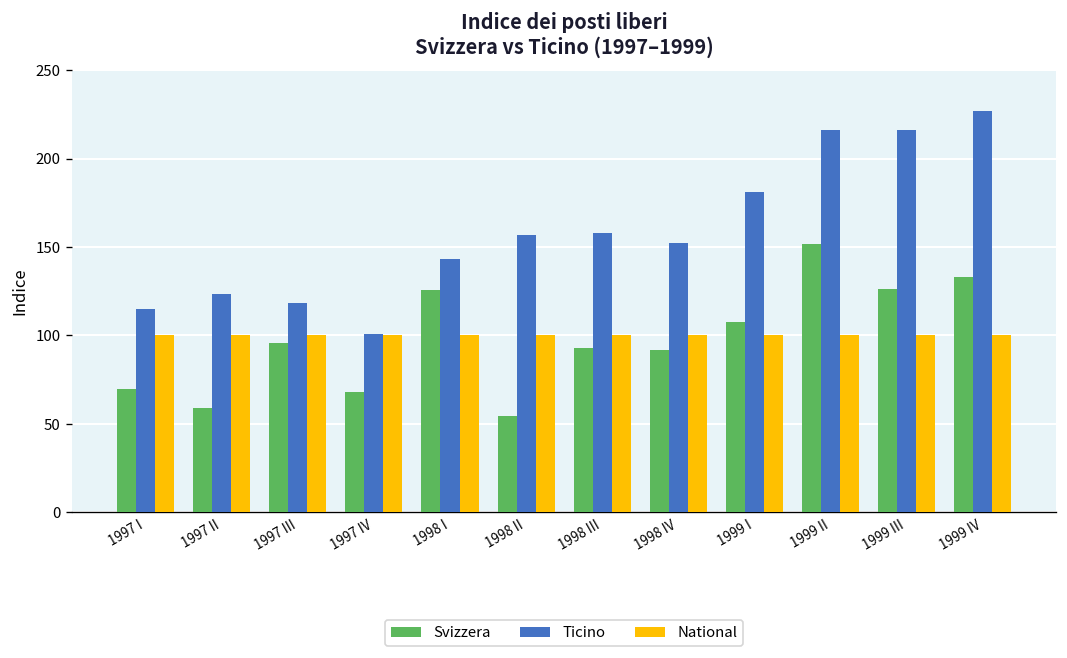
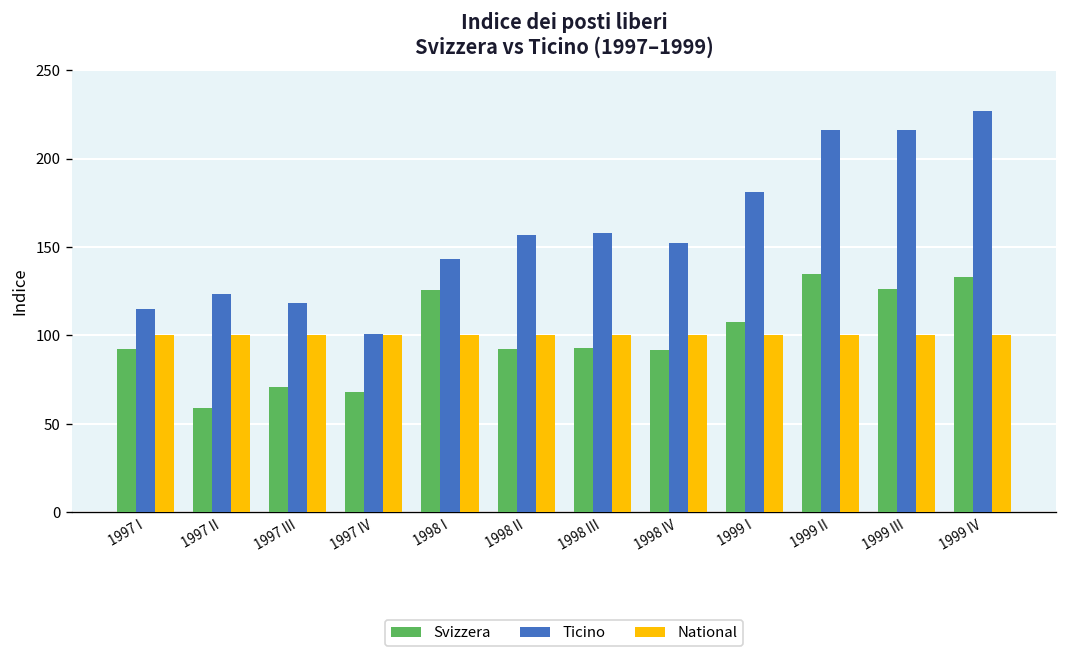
Svizzera, 1997 I: 70 -> 92
Svizzera, 1997 III: 96 -> 71
Svizzera, 1998 II: 54 -> 92
Svizzera, 1999 II: 152 -> 135
